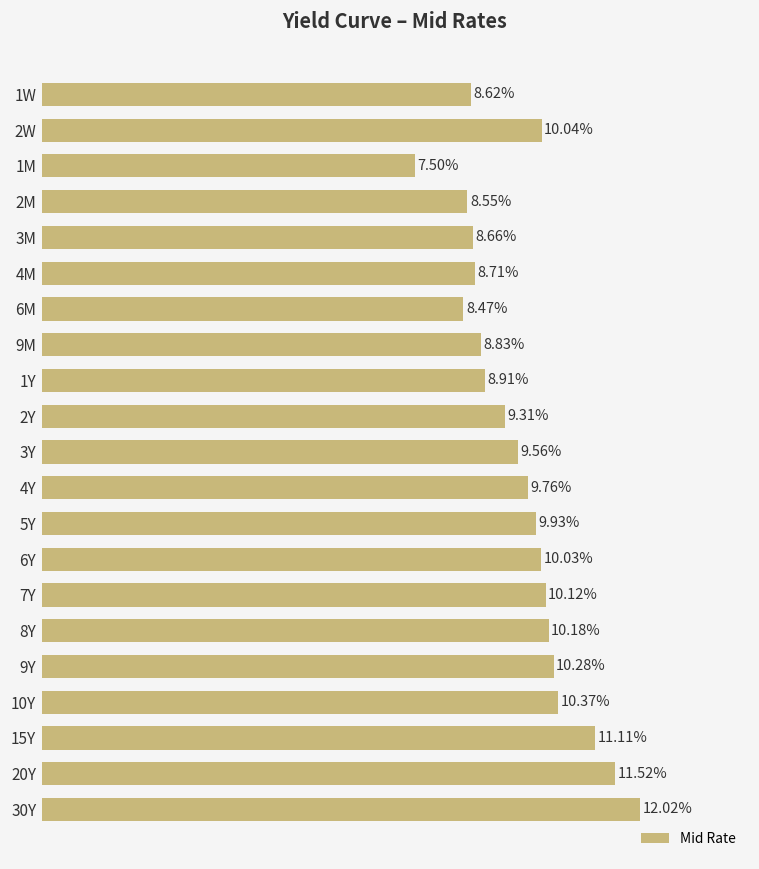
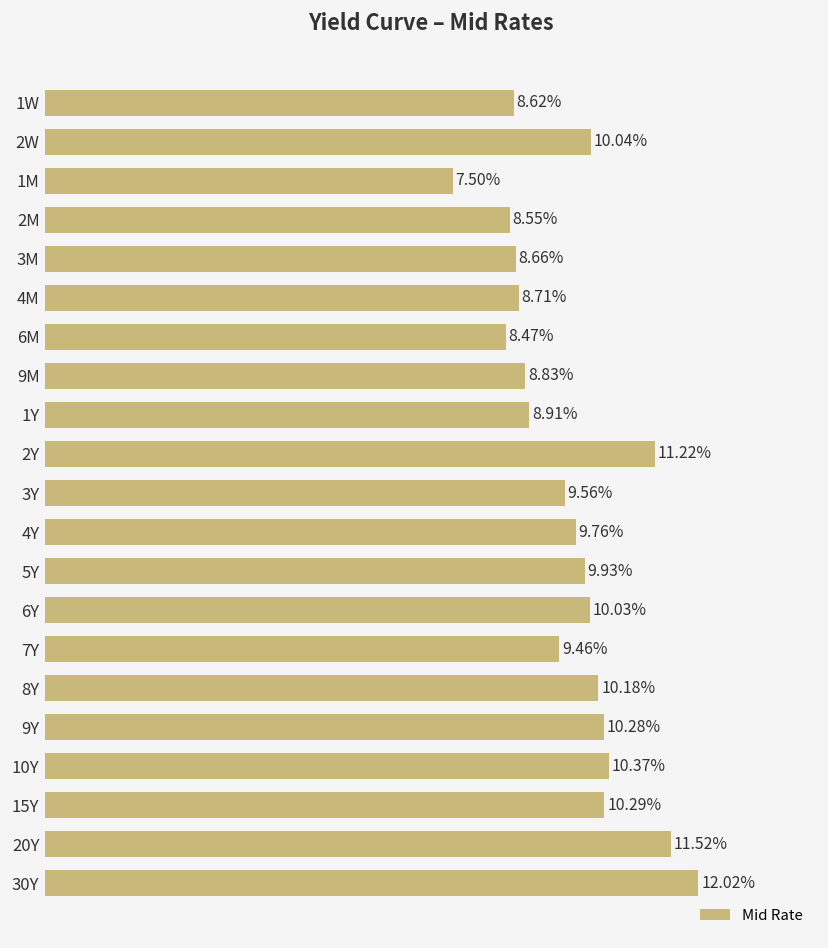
2Y: 9.31% -> 11.22%
7Y: 10.12% -> 9.46%
15Y: 11.11% -> 10.29%
